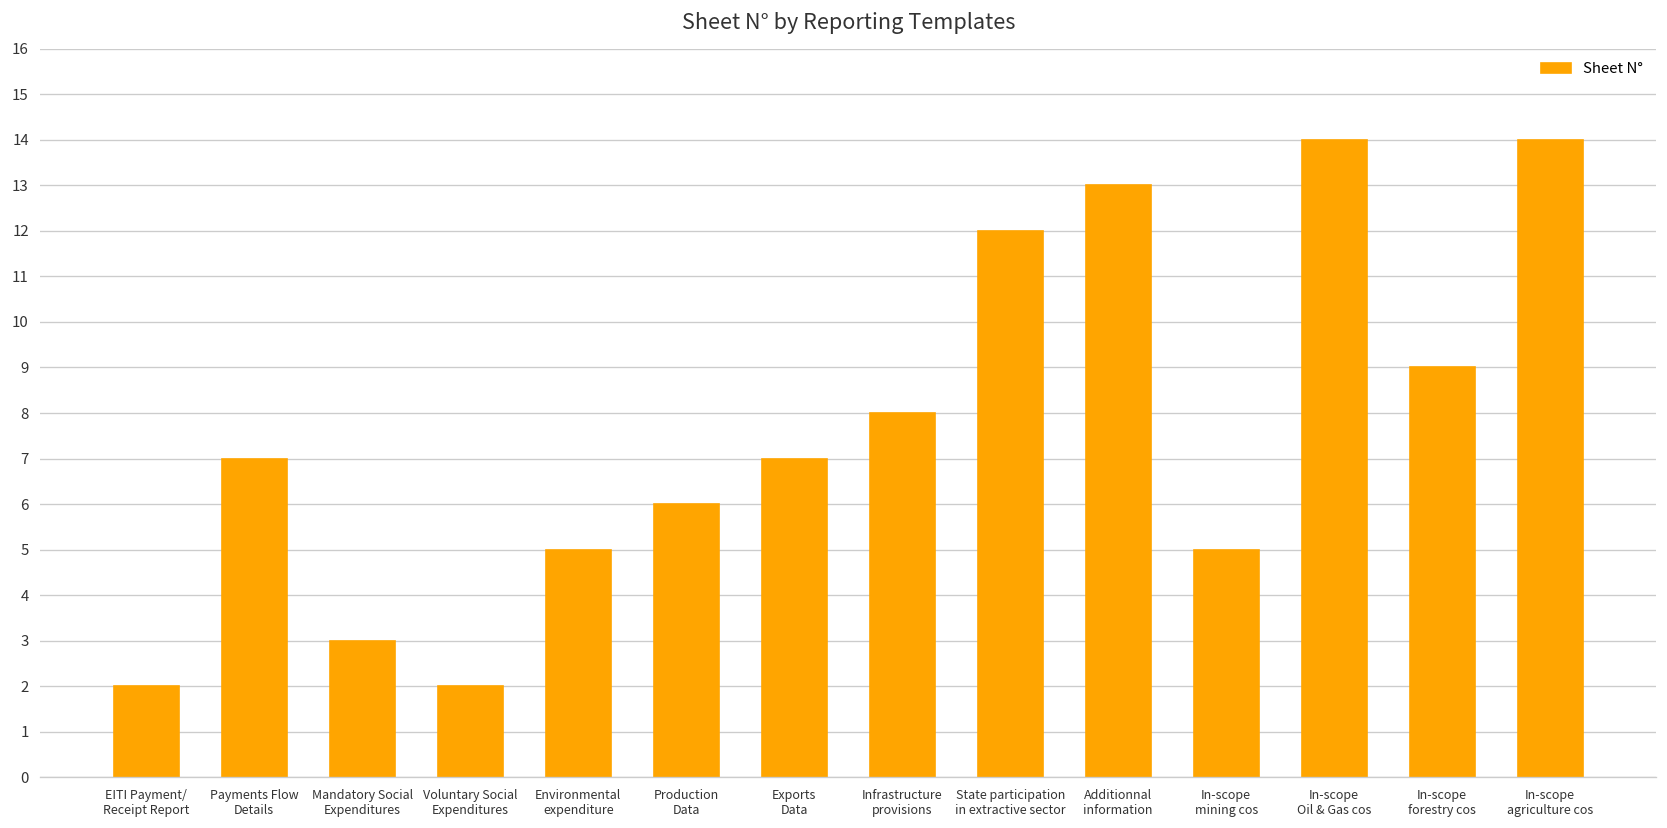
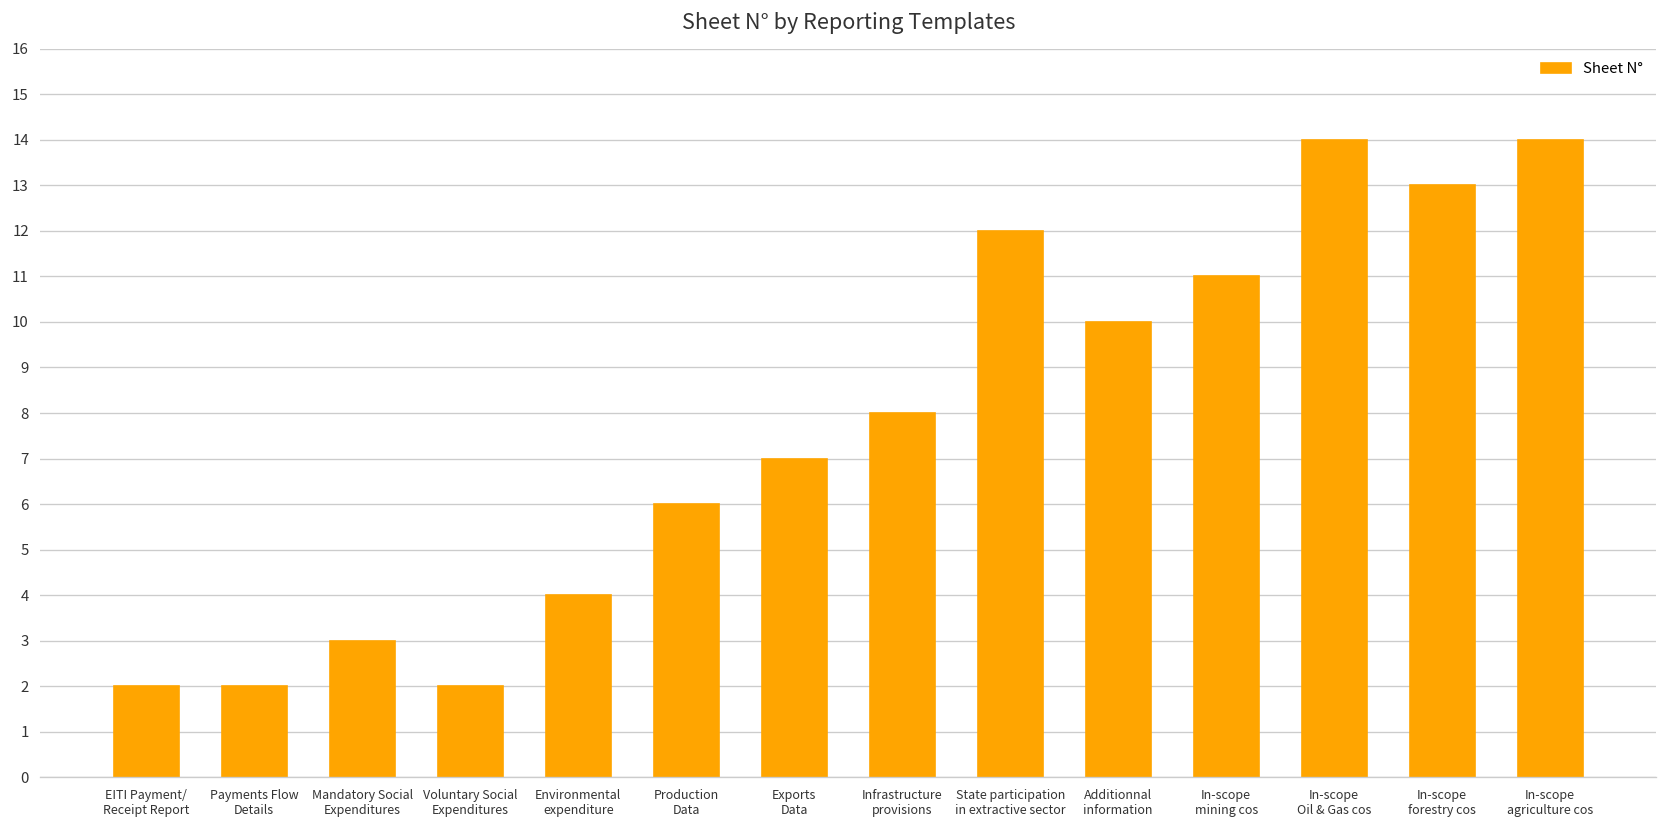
Payments Flow Details: 7 -> 2
Environmental expenditure: 5 -> 4
Additionnal information: 13 -> 10
In-scope mining cos: 5 -> 11
In-scope forestry cos: 9 -> 13
